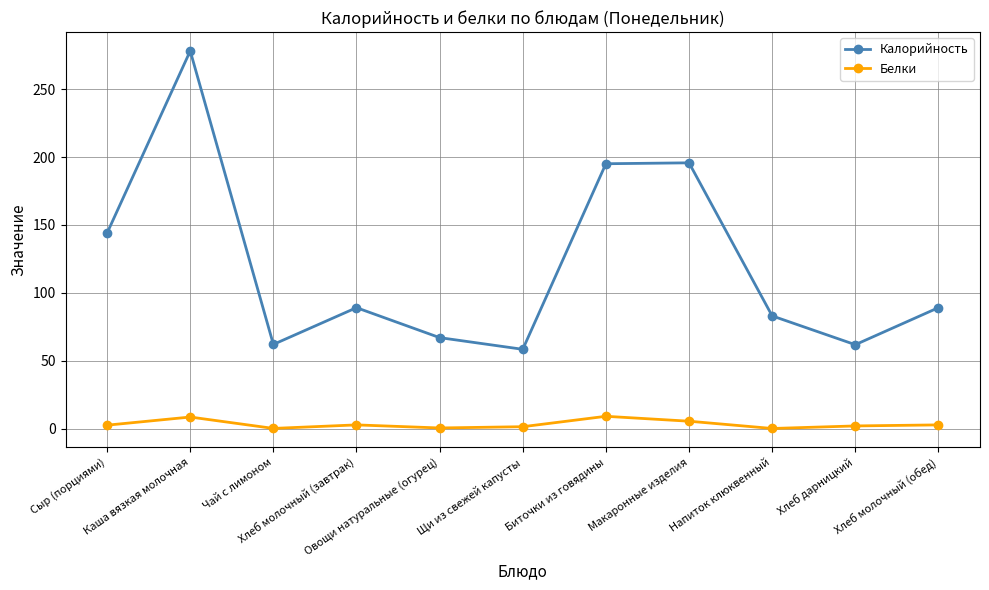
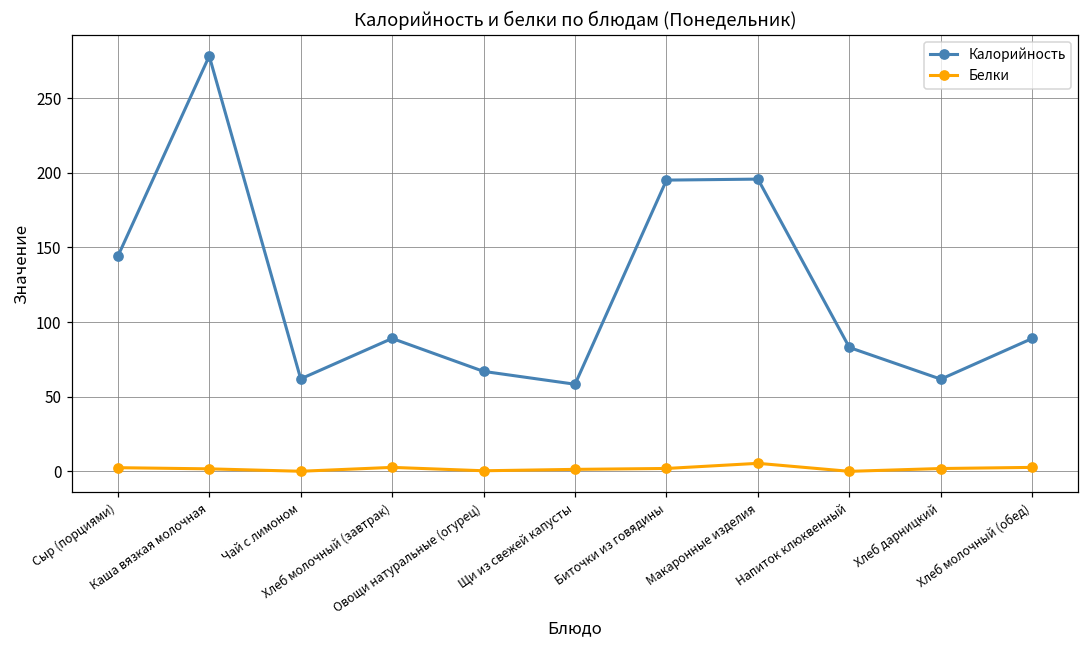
Белки, Каша вязкая молочная: 9 -> 2
Белки, Биточки из говядины: 9 -> 2
